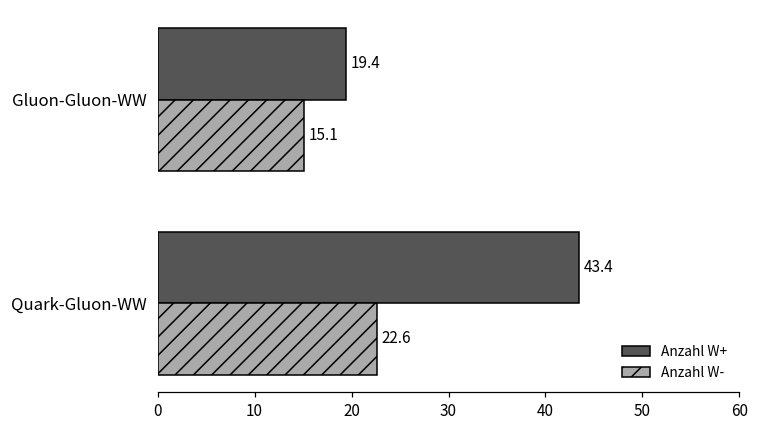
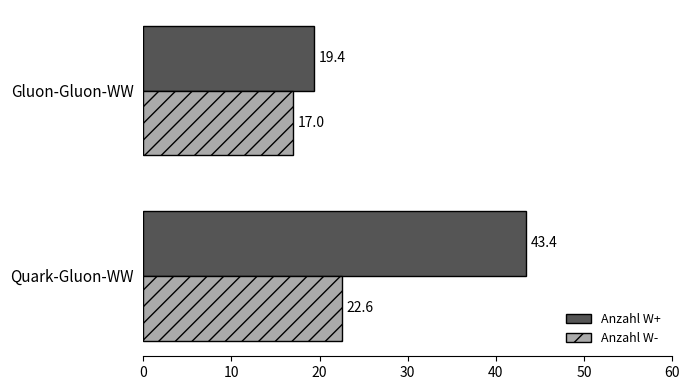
Anzahl W-, Gluon-Gluon-WW: 15.1 -> 17.0
